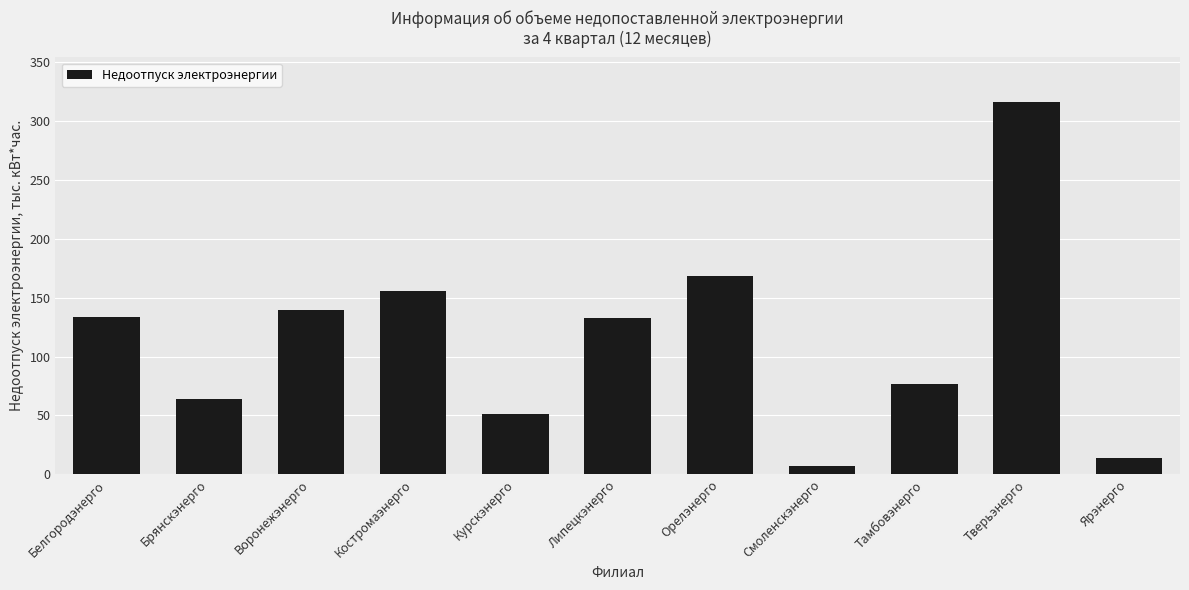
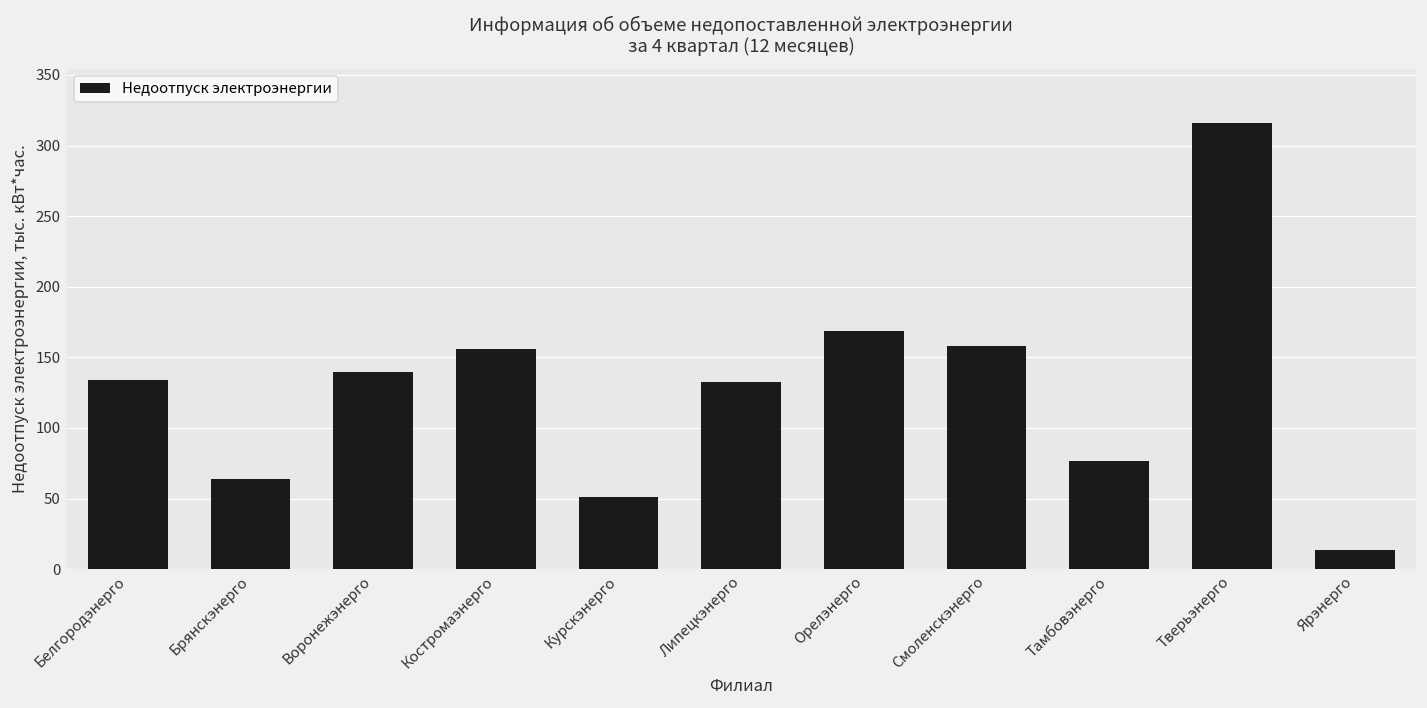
Смоленскэнерго: 7 -> 158
